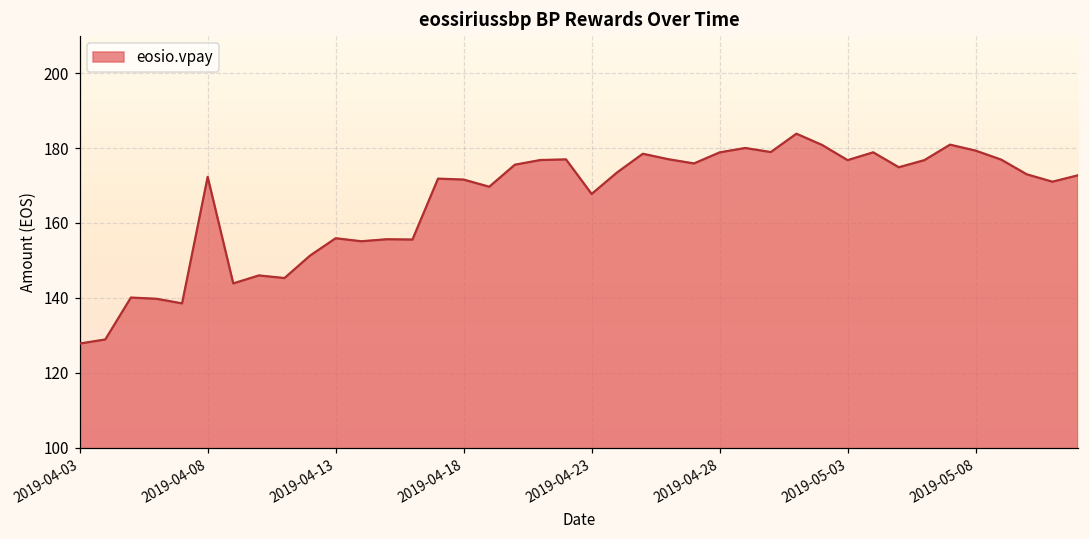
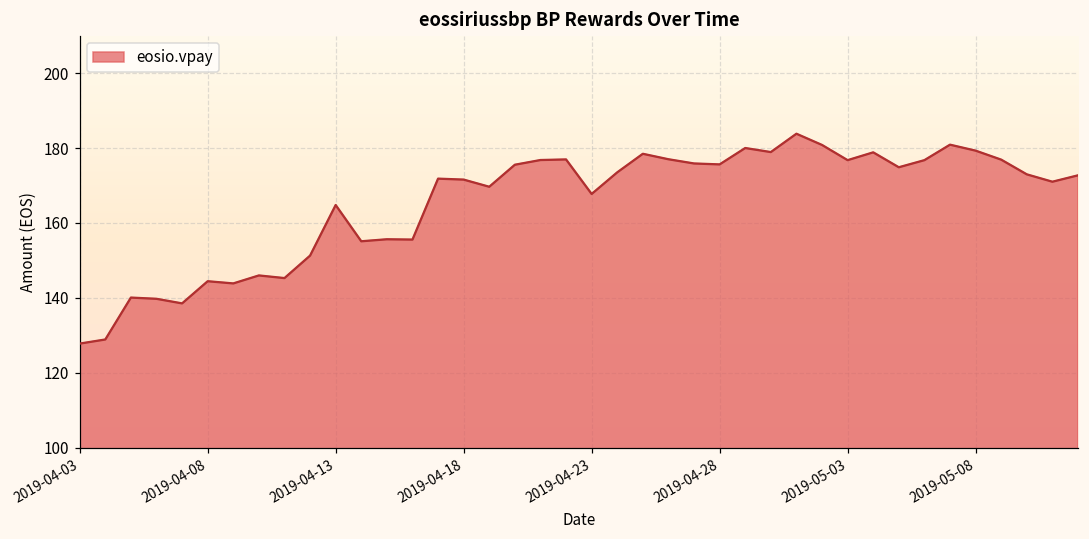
2019-04-08: 172 -> 144
2019-04-13: 156 -> 165
2019-04-28: 179 -> 176
